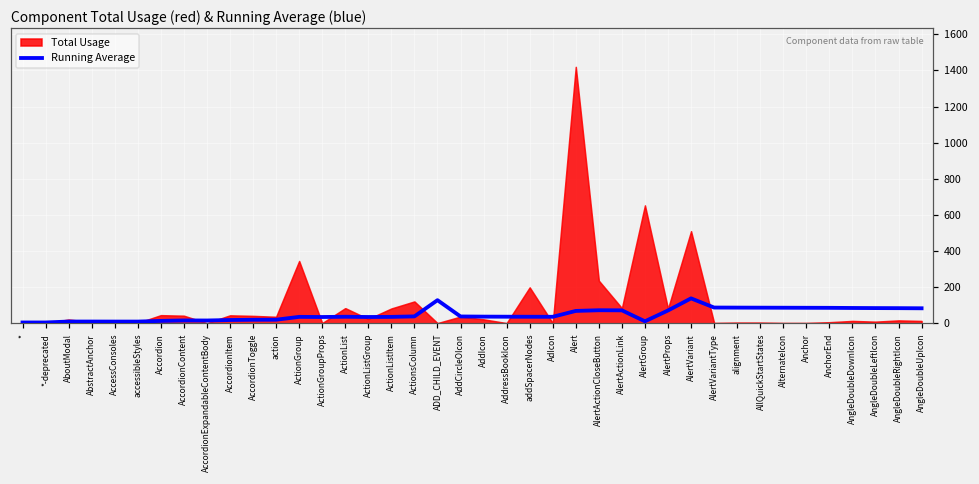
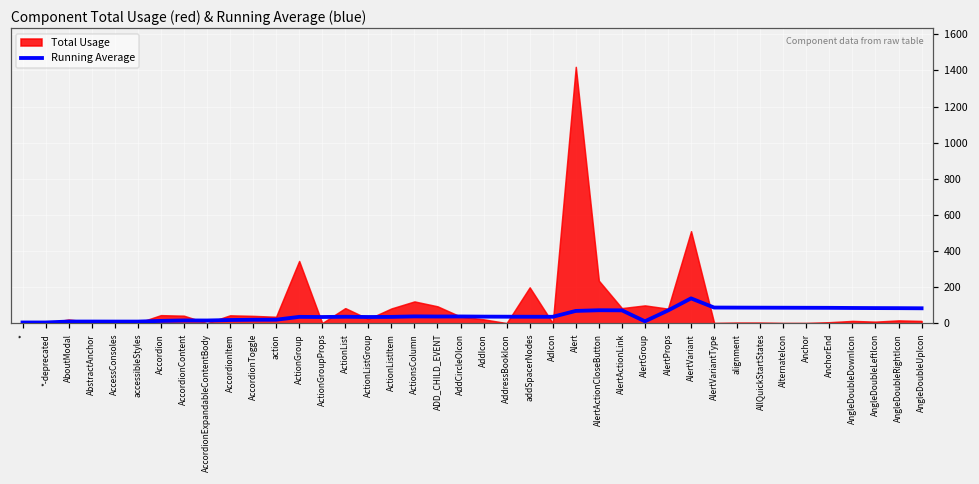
Running Average, ADD_CHILD_EVENT: 130 -> 40
Total Usage, ADD_CHILD_EVENT: 0 -> 90
Total Usage, AlertGroup: 650 -> 100
